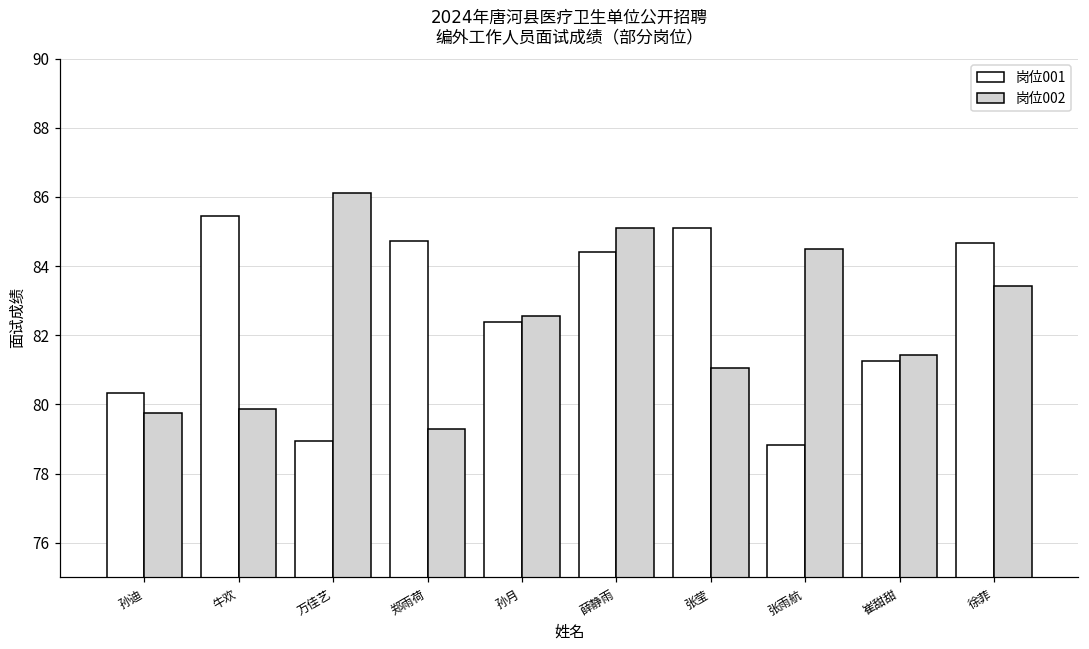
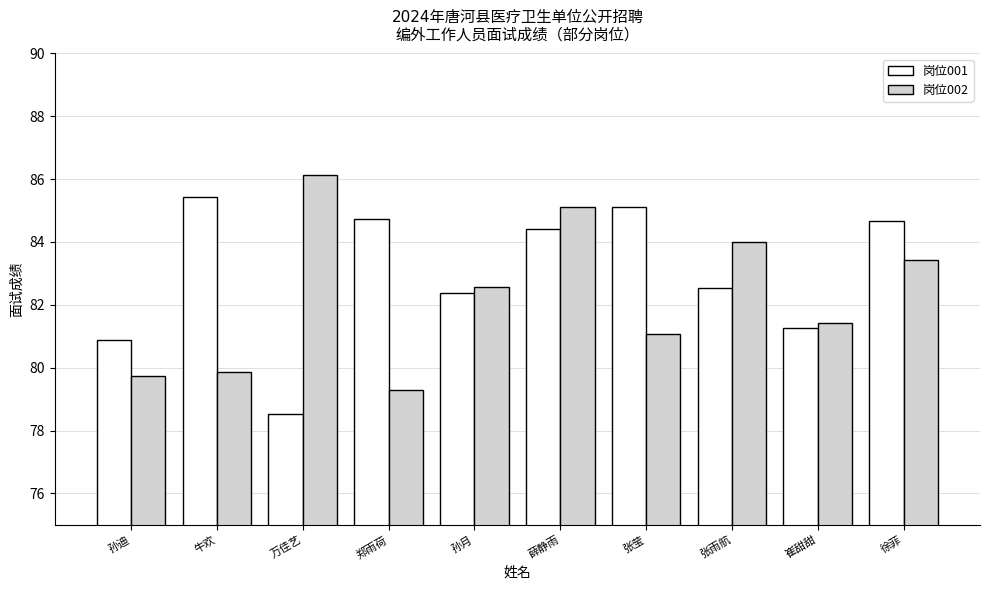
岗位001, 孙迪: 80.3 -> 80.9
岗位001, 万佳艺: 78.9 -> 78.5
岗位001, 张雨航: 78.8 -> 82.5
岗位002, 张雨航: 84.5 -> 84.0
